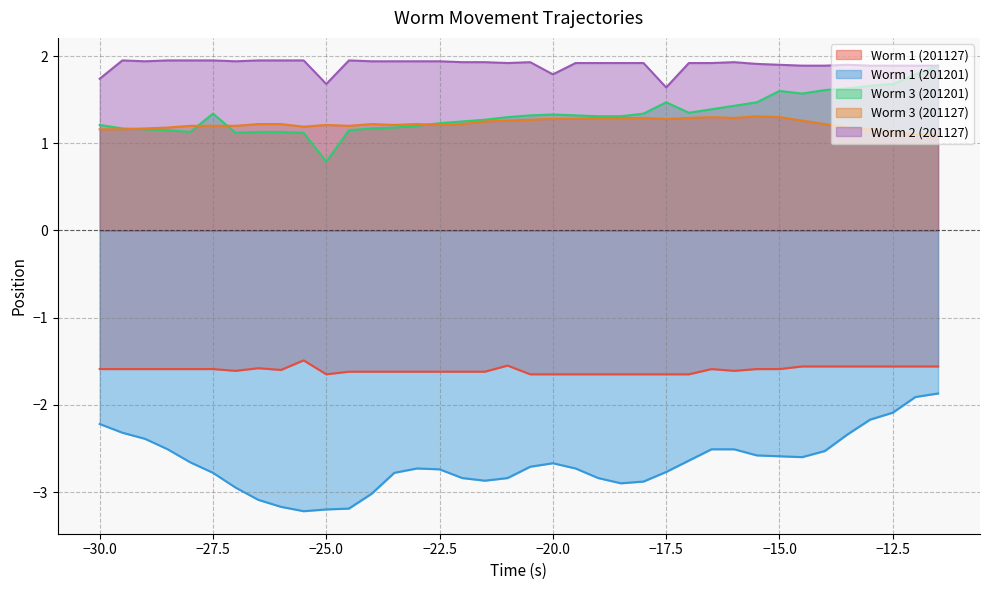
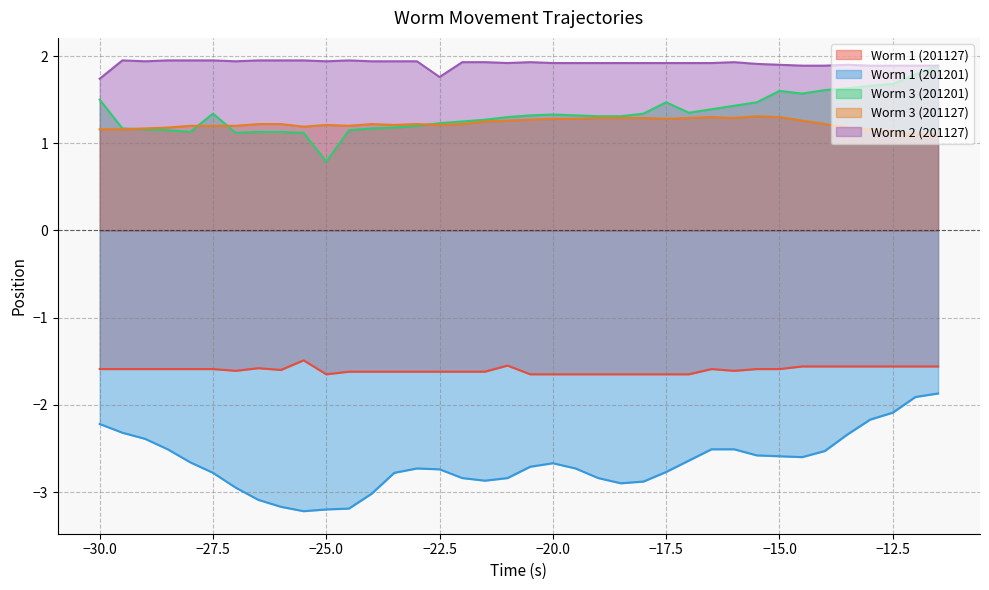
Worm 3 (201201), −30.0: 1.2 -> 1.5
Worm 2 (201127), −25.0: 1.7 -> 1.9
Worm 2 (201127), −22.5: 1.9 -> 1.8
Worm 2 (201127), −20.0: 1.8 -> 1.9
Worm 2 (201127), −17.5: 1.6 -> 1.9
